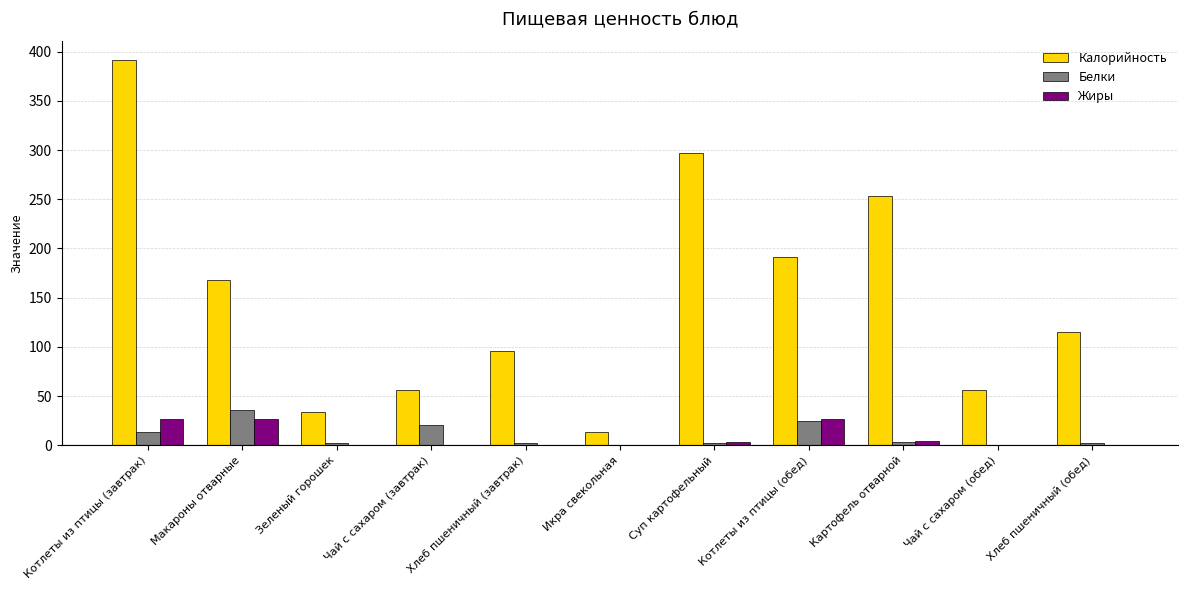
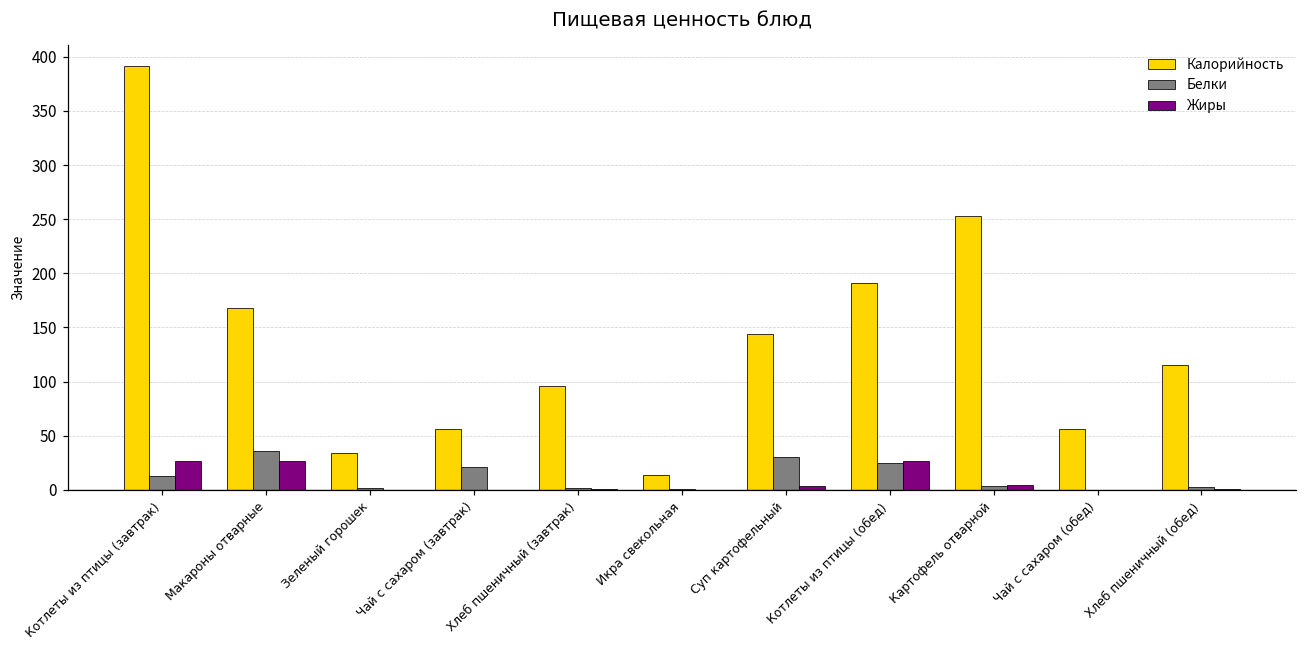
Калорийность, Суп картофельный: 300 -> 140
Белки, Суп картофельный: 0 -> 30
